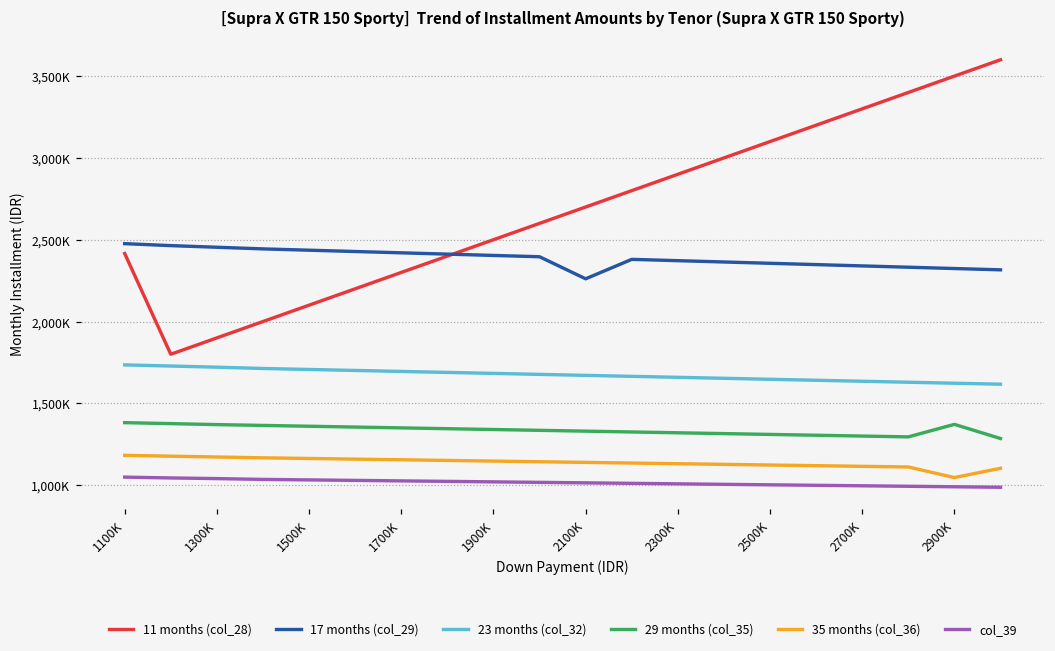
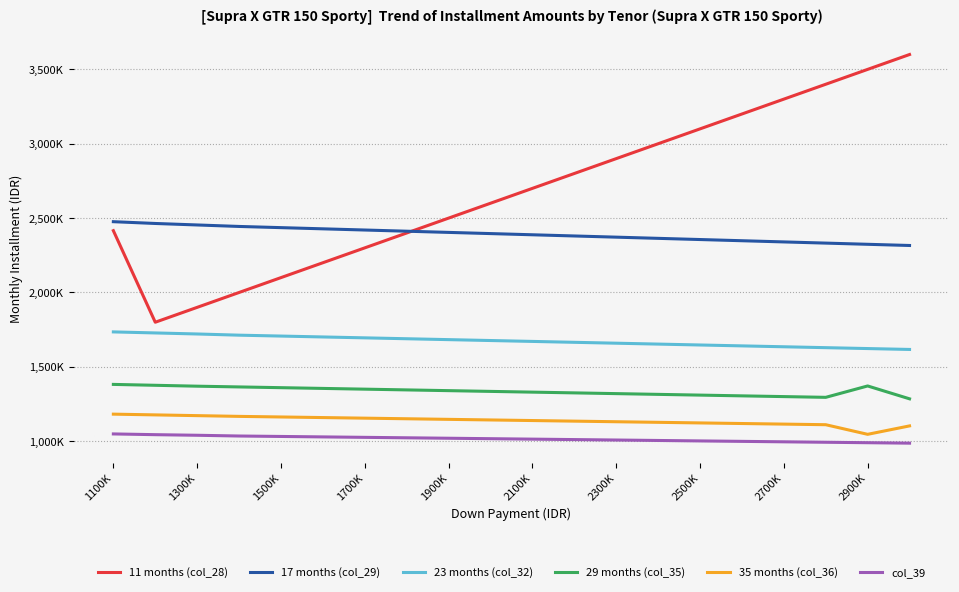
17 months (col_29), 2100K: 2,260,000 -> 2,390,000
